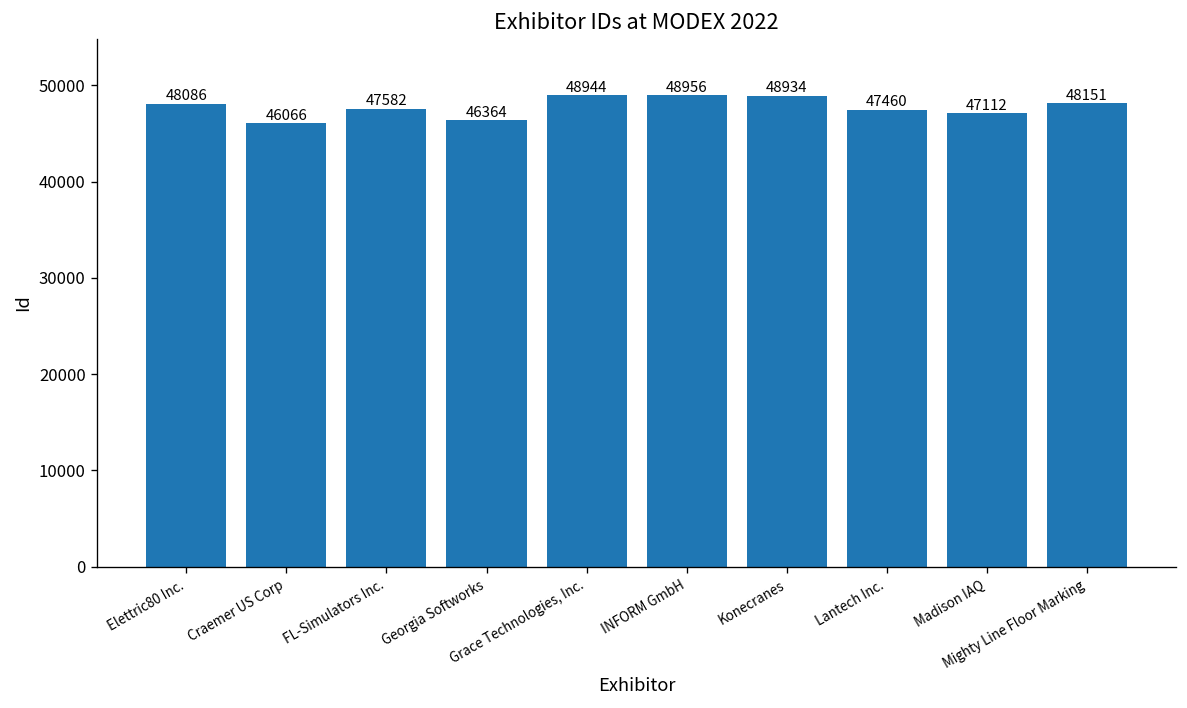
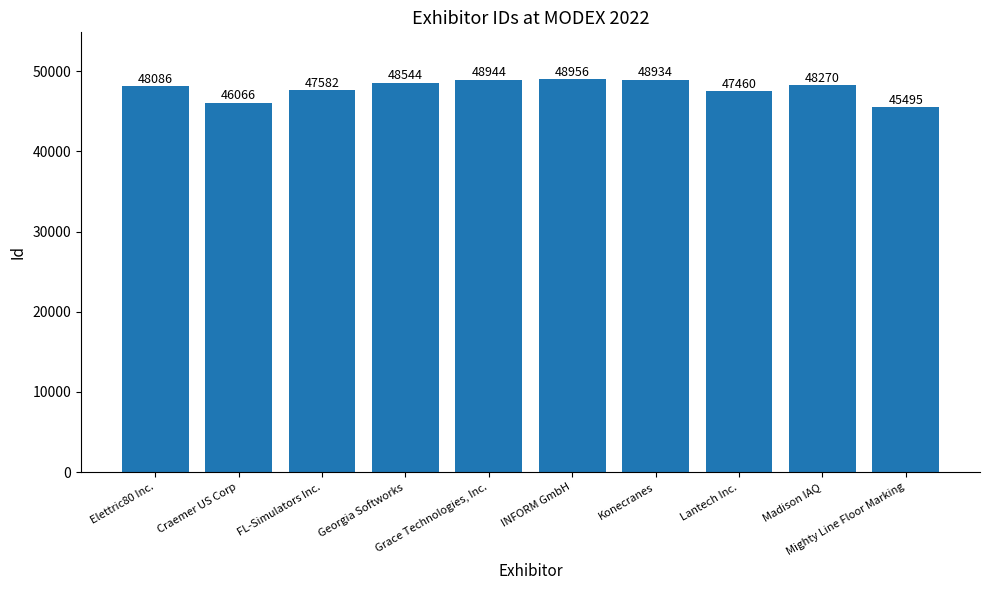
Georgia Softworks: 46364 -> 48544
Madison IAQ: 47112 -> 48270
Mighty Line Floor Marking: 48151 -> 45495
